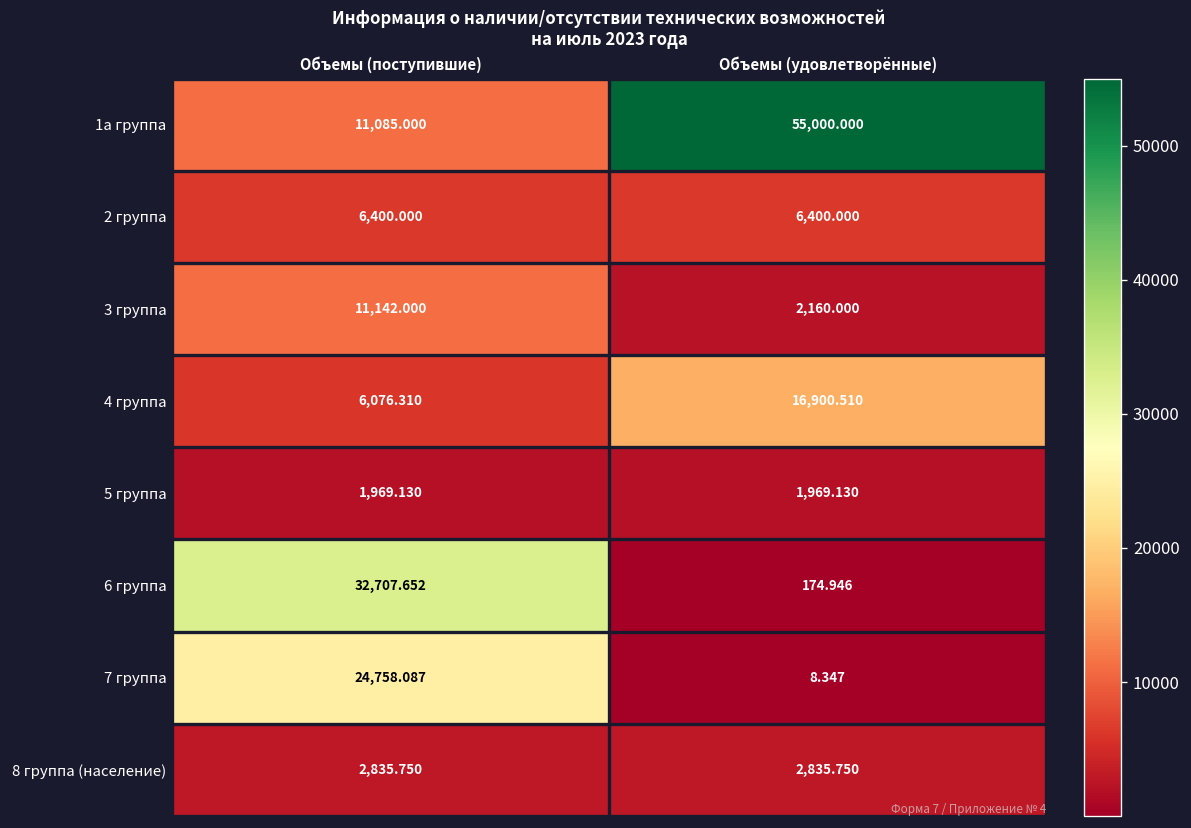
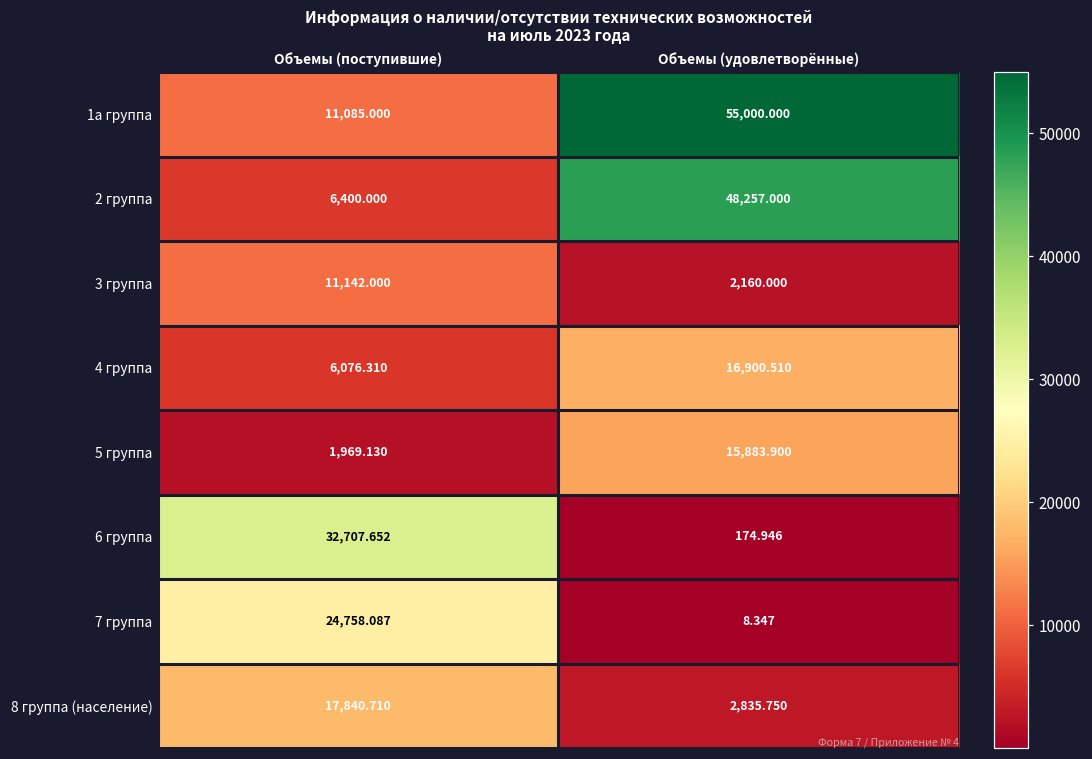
2 группа, Объемы (удовлетворённые): 6,400.000 -> 48,257.000
5 группа, Объемы (удовлетворённые): 1,969.130 -> 15,883.900
8 группа (население), Объемы (поступившие): 2,835.750 -> 17,840.710
